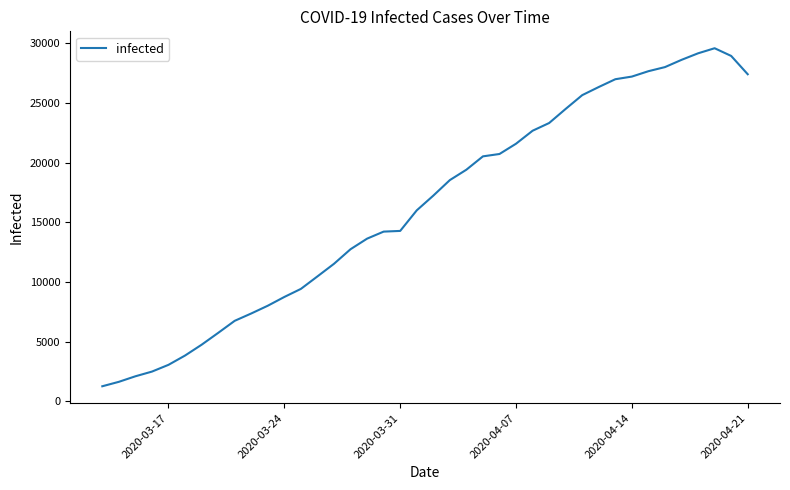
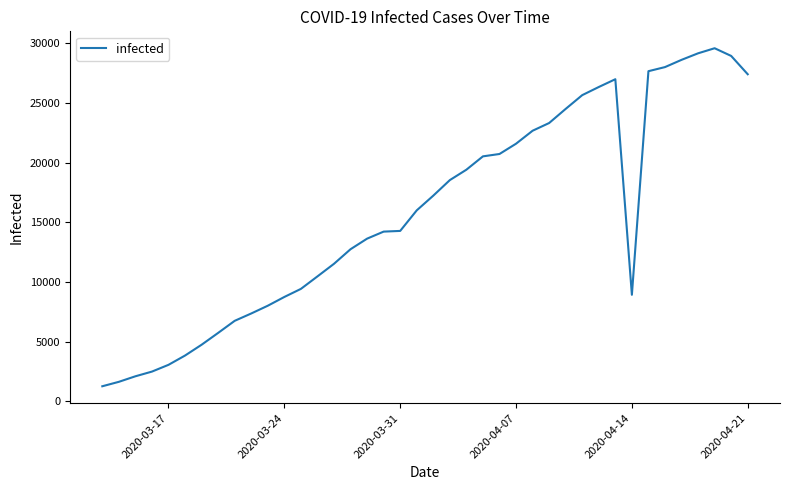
2020-04-14: 27200 -> 8900
